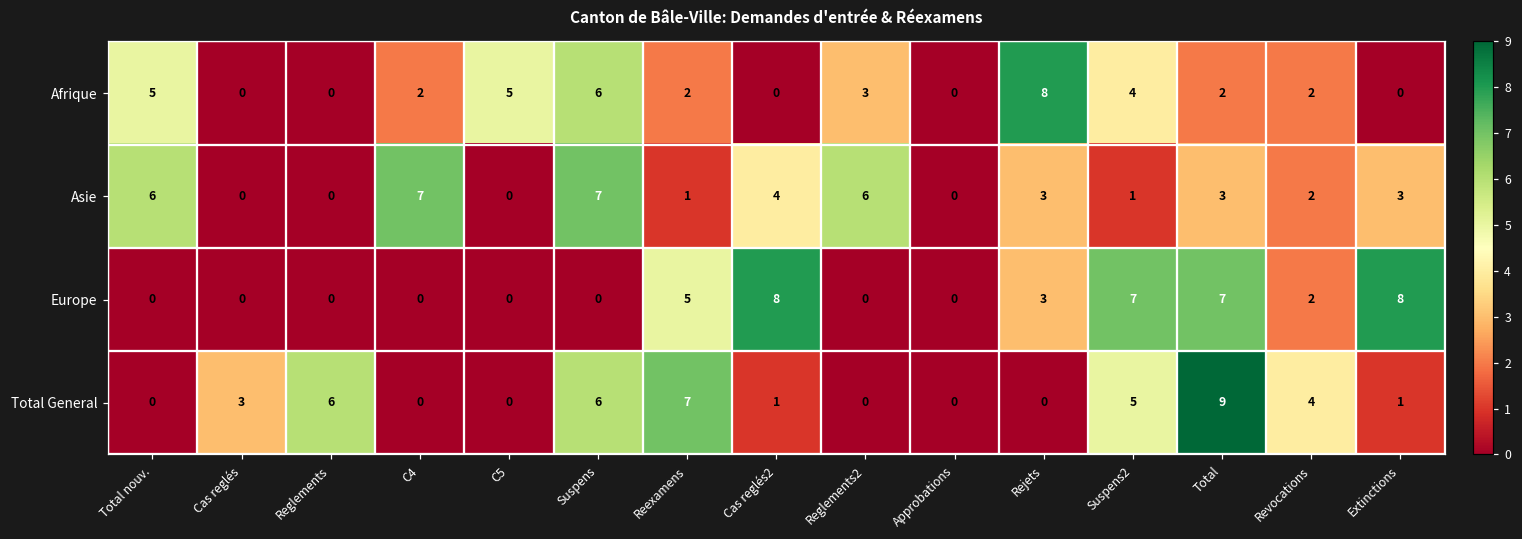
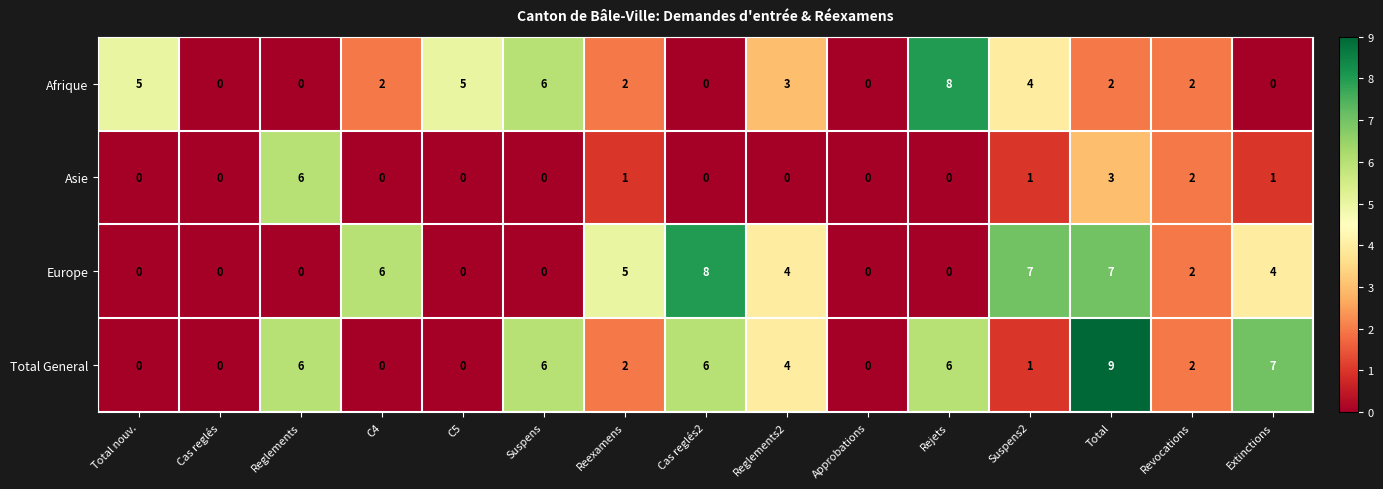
Asie, Total nouv.: 6 -> 0
Asie, Reglements: 0 -> 6
Asie, C4: 7 -> 0
Asie, Suspens: 7 -> 0
Asie, Cas reglés2: 4 -> 0
Asie, Reglements2: 6 -> 0
Asie, Rejets: 3 -> 0
Asie, Extinctions: 3 -> 1
Europe, C4: 0 -> 6
Europe, Reglements2: 0 -> 4
Europe, Rejets: 3 -> 0
Europe, Extinctions: 8 -> 4
Total General, Cas reglés: 3 -> 0
Total General, Reexamens: 7 -> 2
Total General, Cas reglés2: 1 -> 6
Total General, Reglements2: 0 -> 4
Total General, Rejets: 0 -> 6
Total General, Suspens2: 5 -> 1
Total General, Revocations: 4 -> 2
Total General, Extinctions: 1 -> 7
